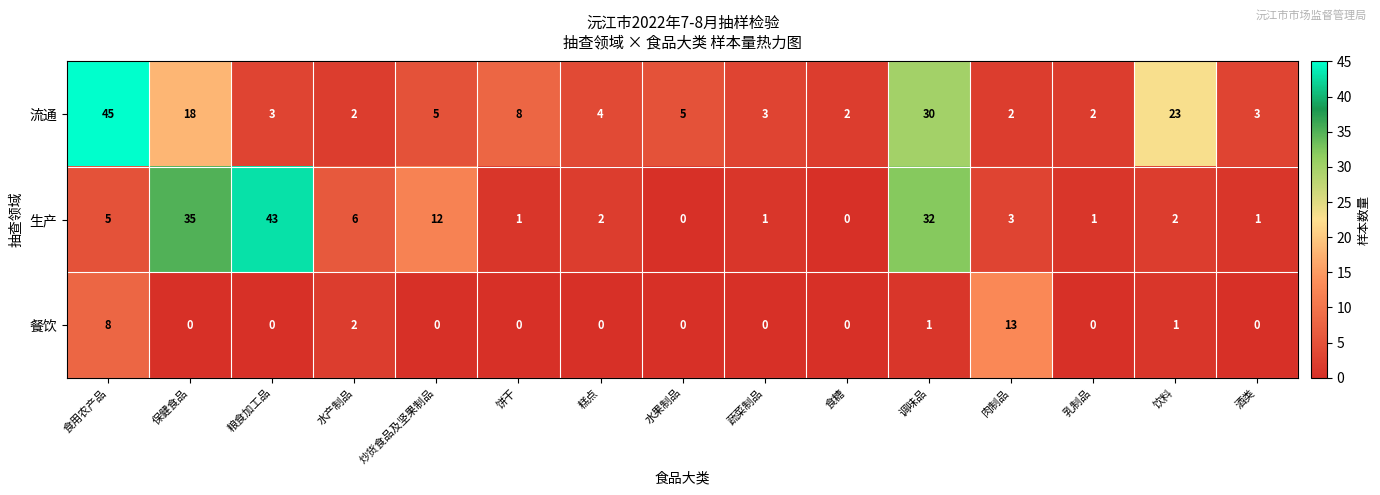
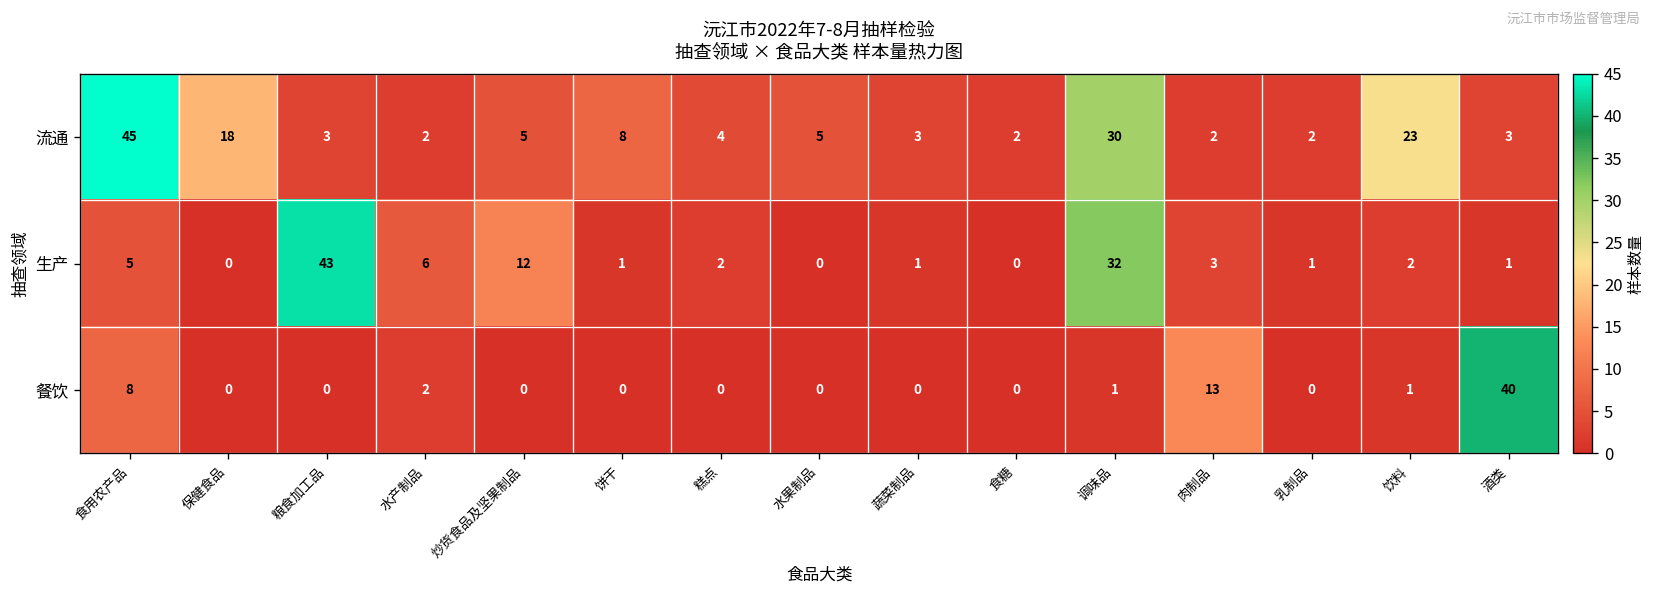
生产, 保健食品: 35 -> 0
餐饮, 酒类: 0 -> 40
